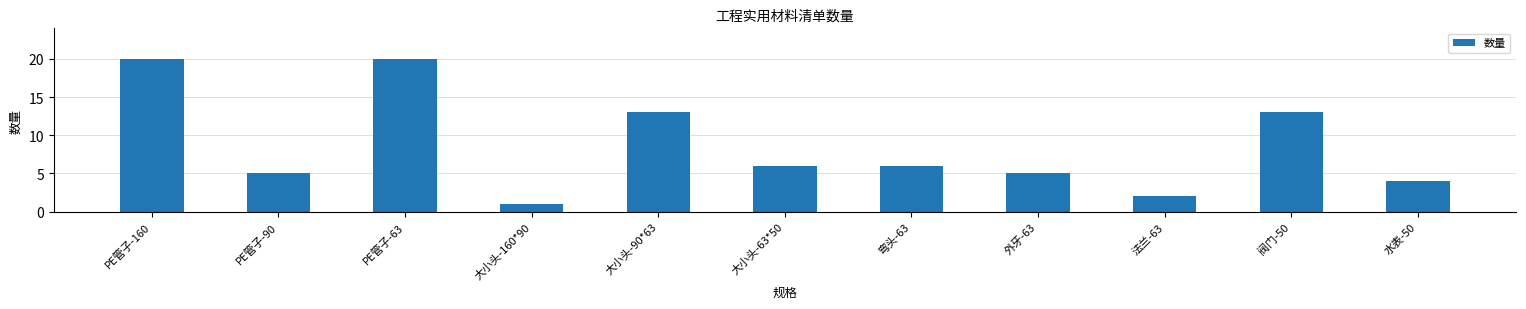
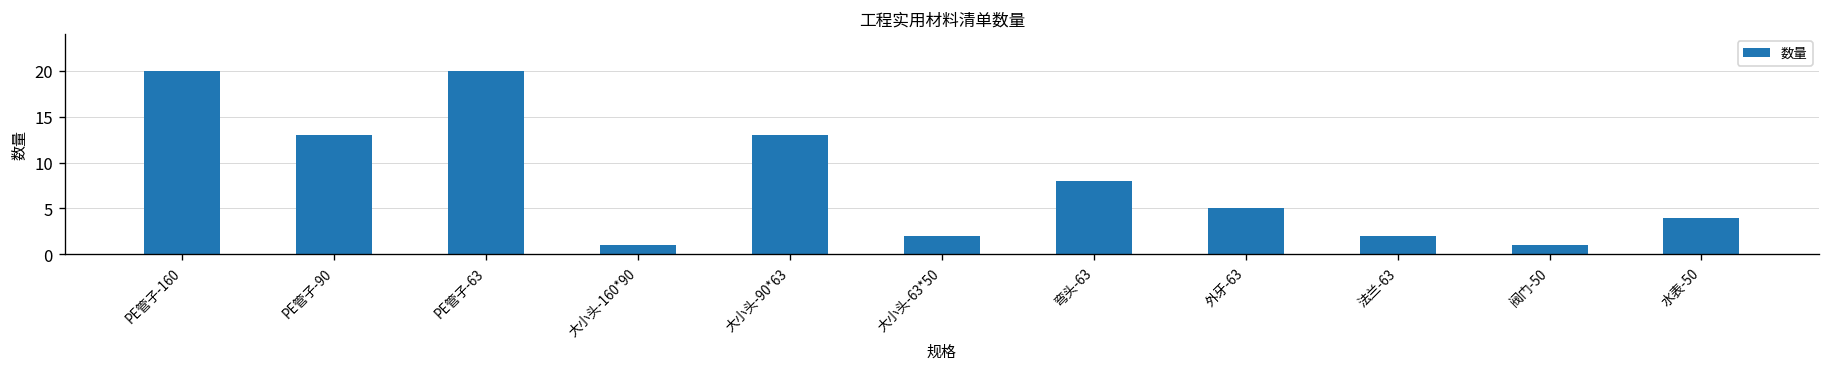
PE管子-90: 5 -> 13
大小头-63*50: 6 -> 2
弯头-63: 6 -> 8
阀门-50: 13 -> 1
